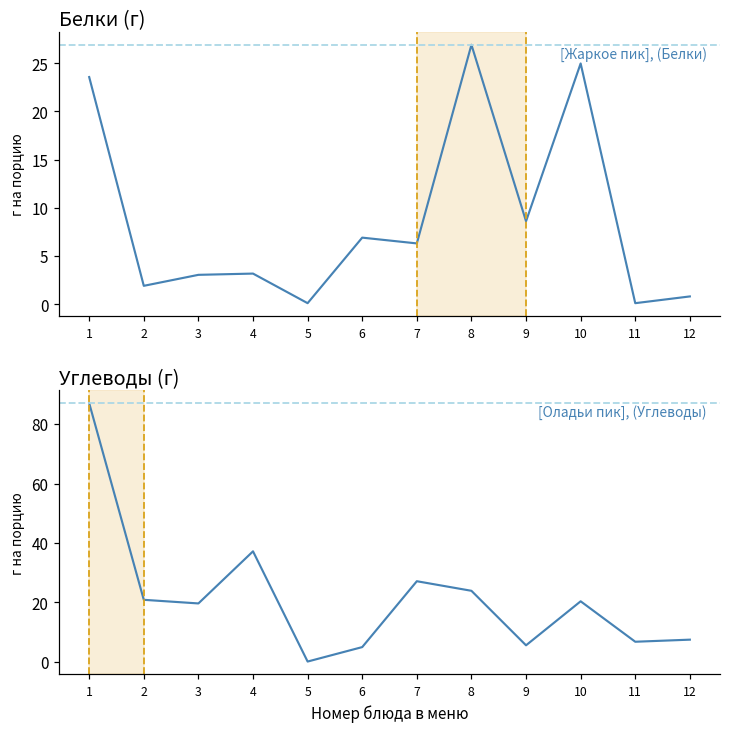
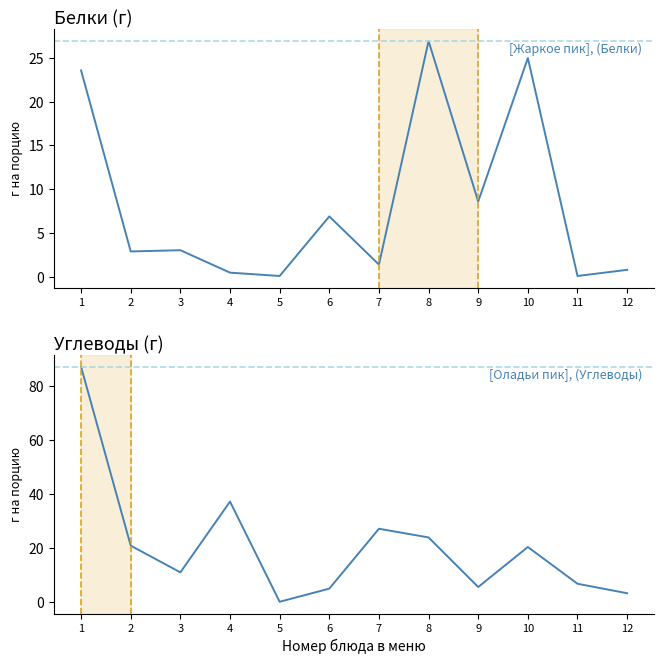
Белки (г), 2: 2 -> 3
Белки (г), 4: 3 -> 0
Белки (г), 7: 6 -> 1
Углеводы (г), 3: 20 -> 11
Углеводы (г), 12: 8 -> 3
